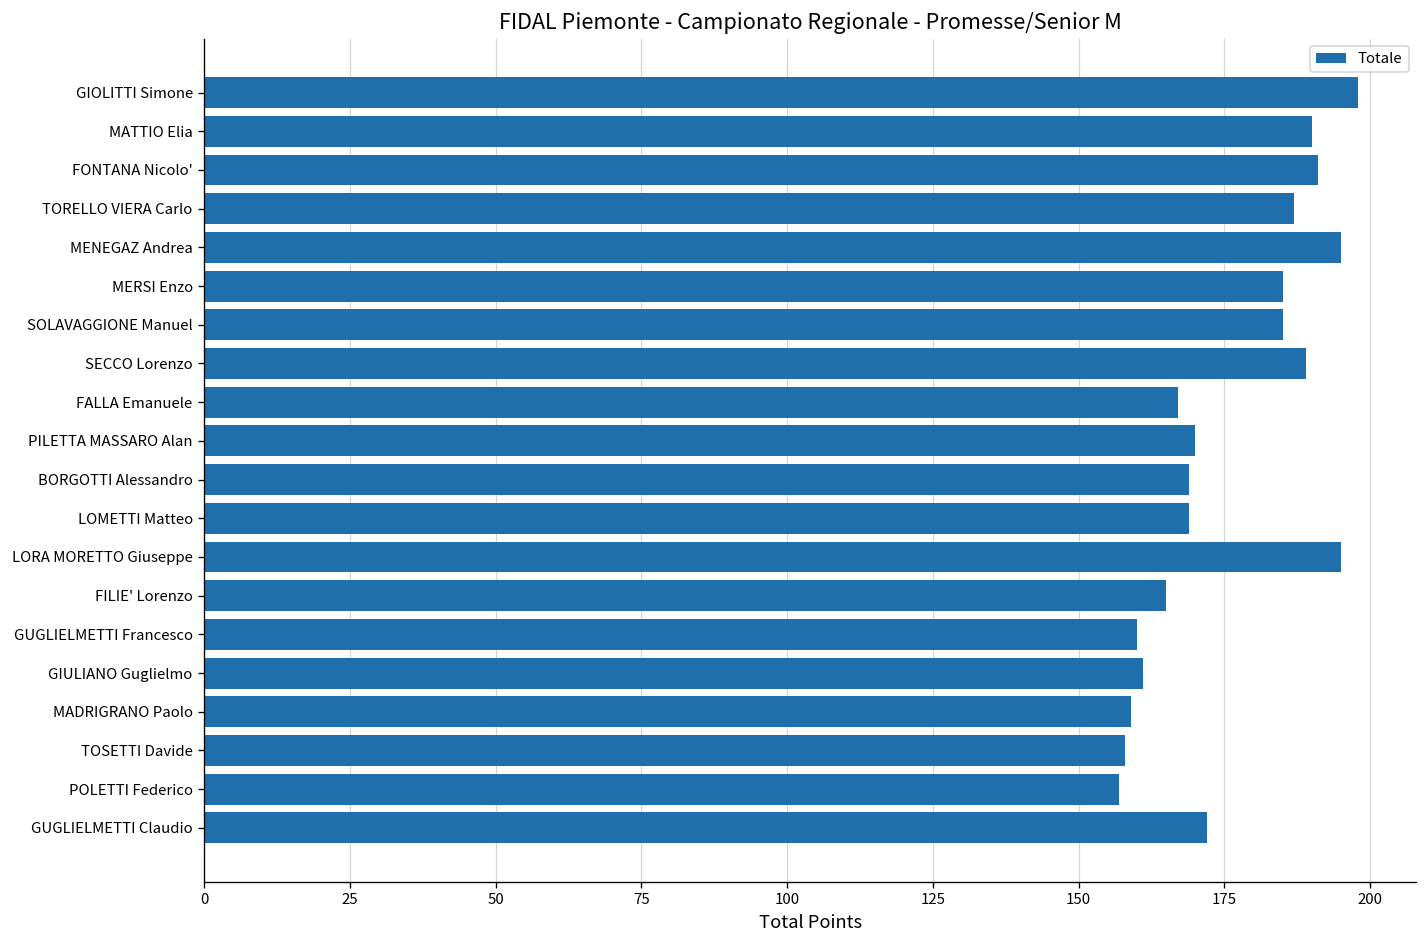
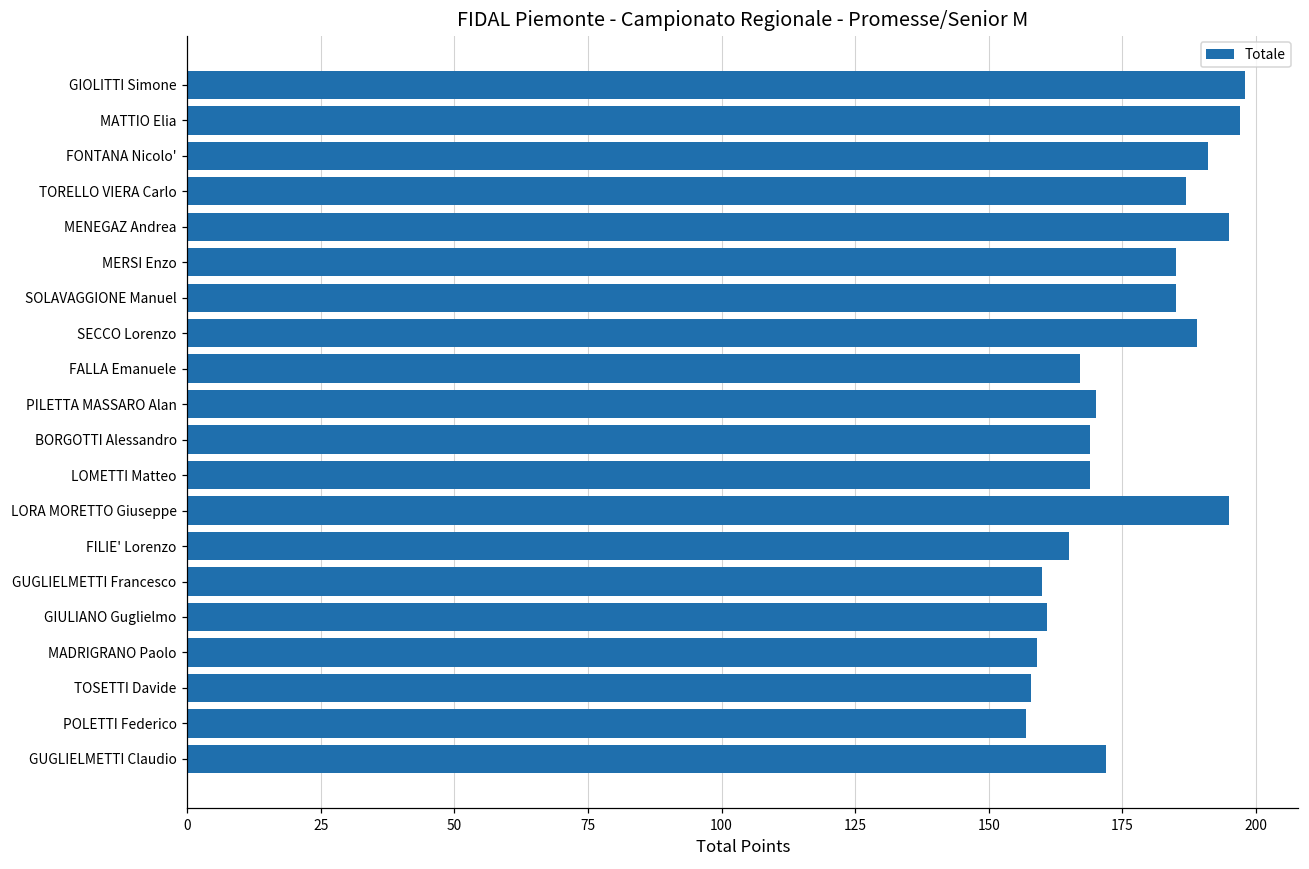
MATTIO Elia: 190 -> 197
